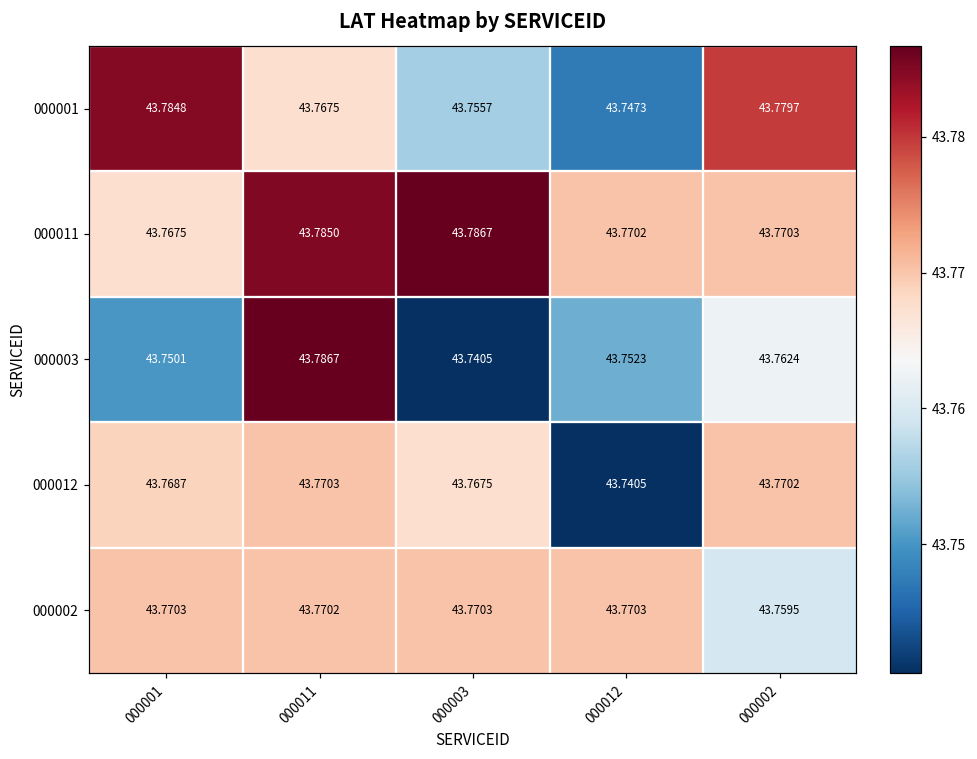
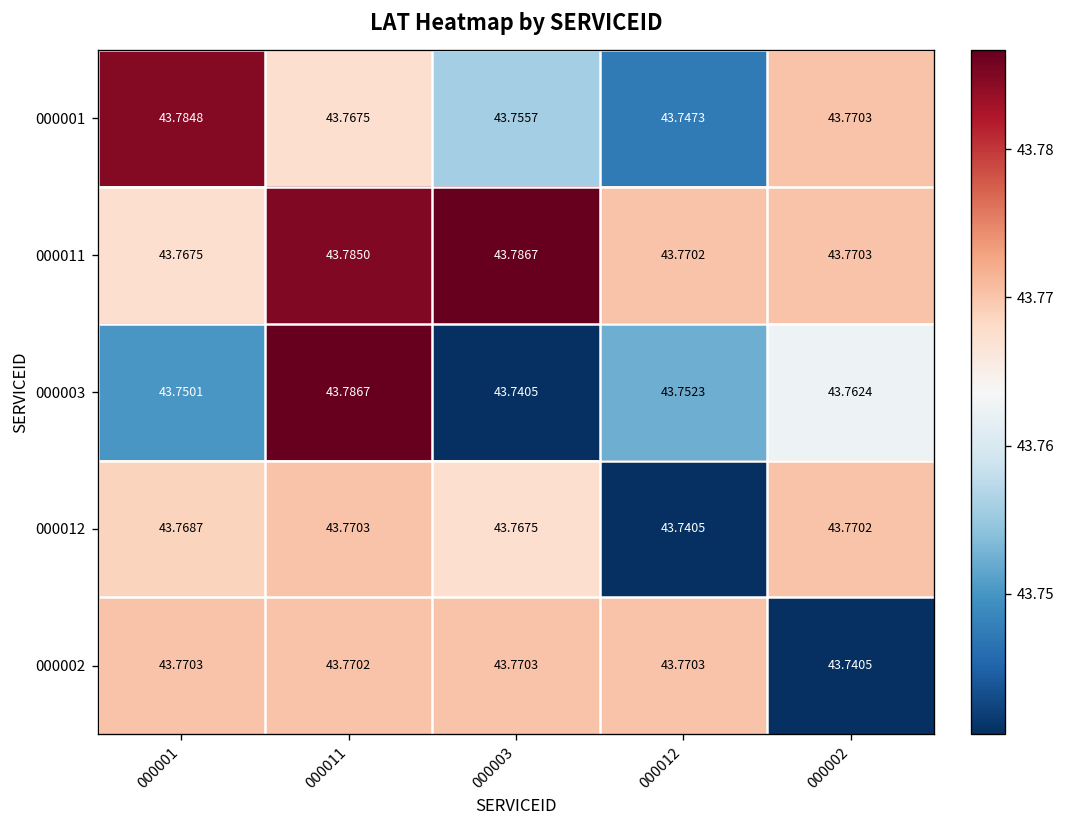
000001, 000002: 43.7797 -> 43.7703
000002, 000002: 43.7595 -> 43.7405
